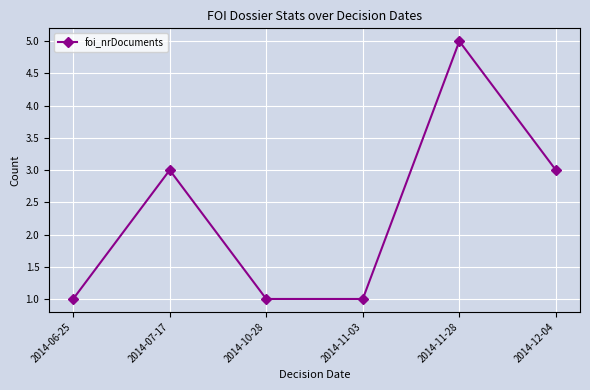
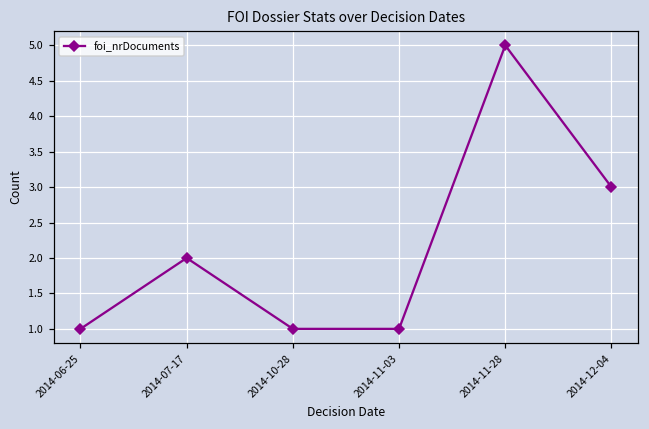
2014-07-17: 3 -> 2
